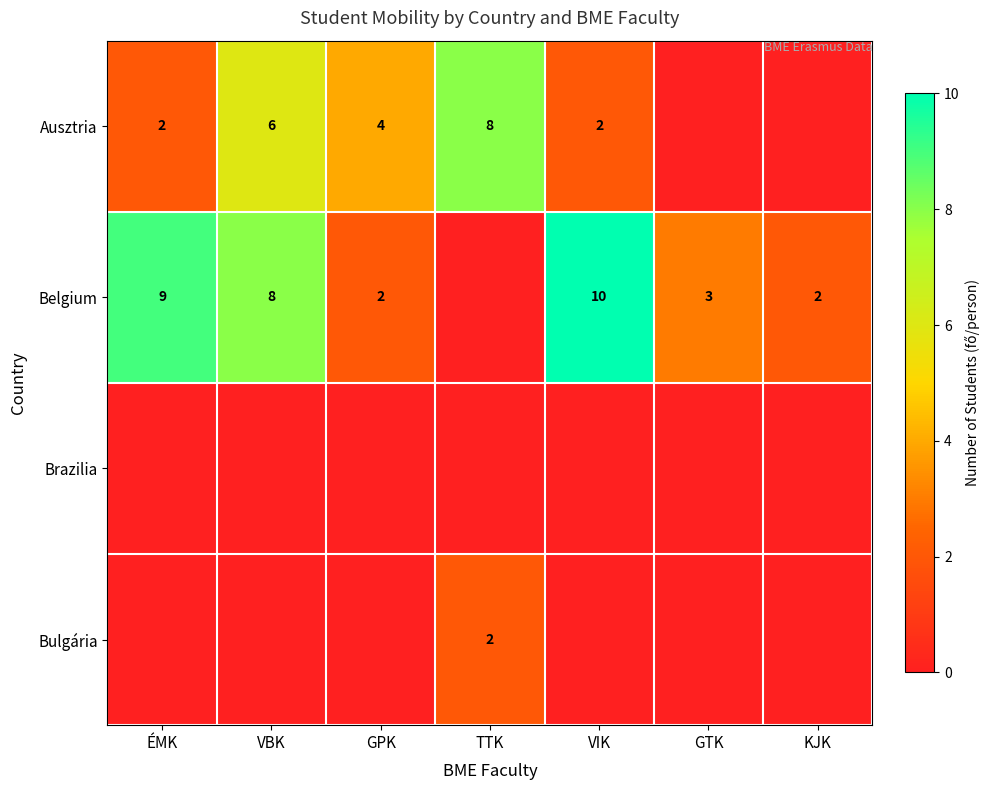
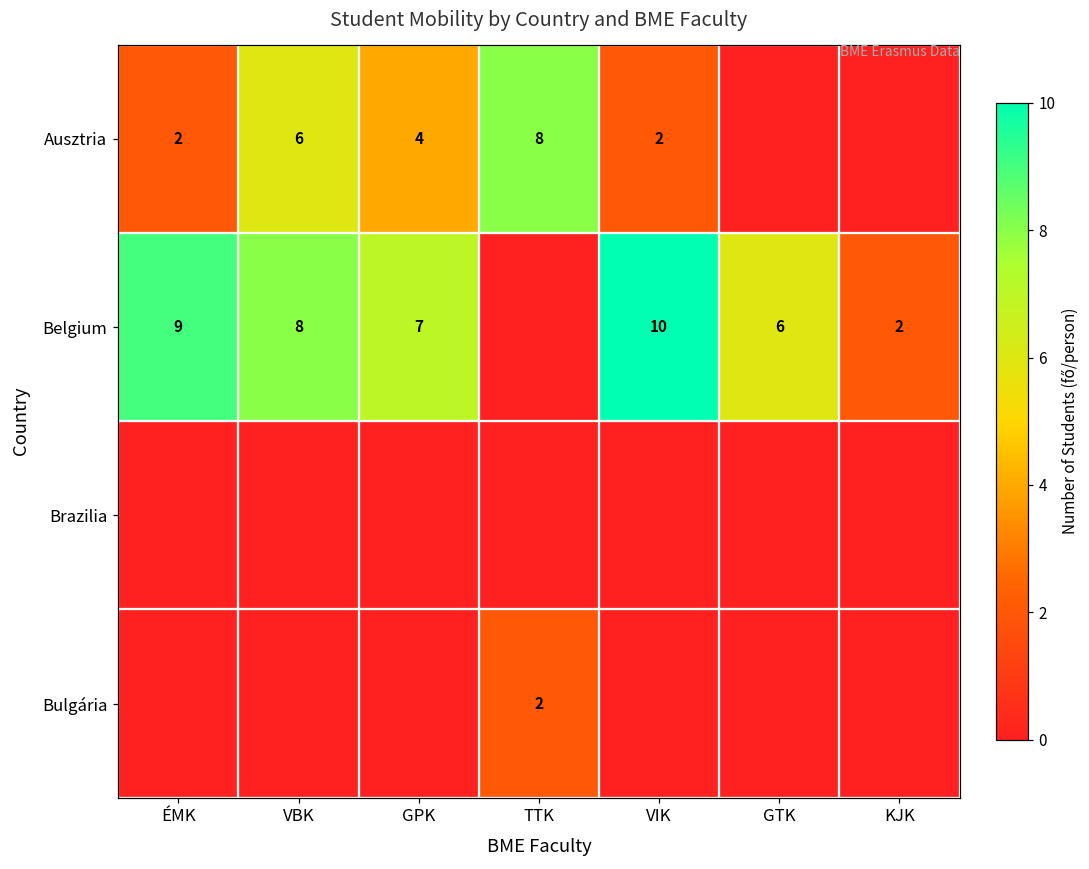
Belgium, GPK: 2 -> 7
Belgium, GTK: 3 -> 6
